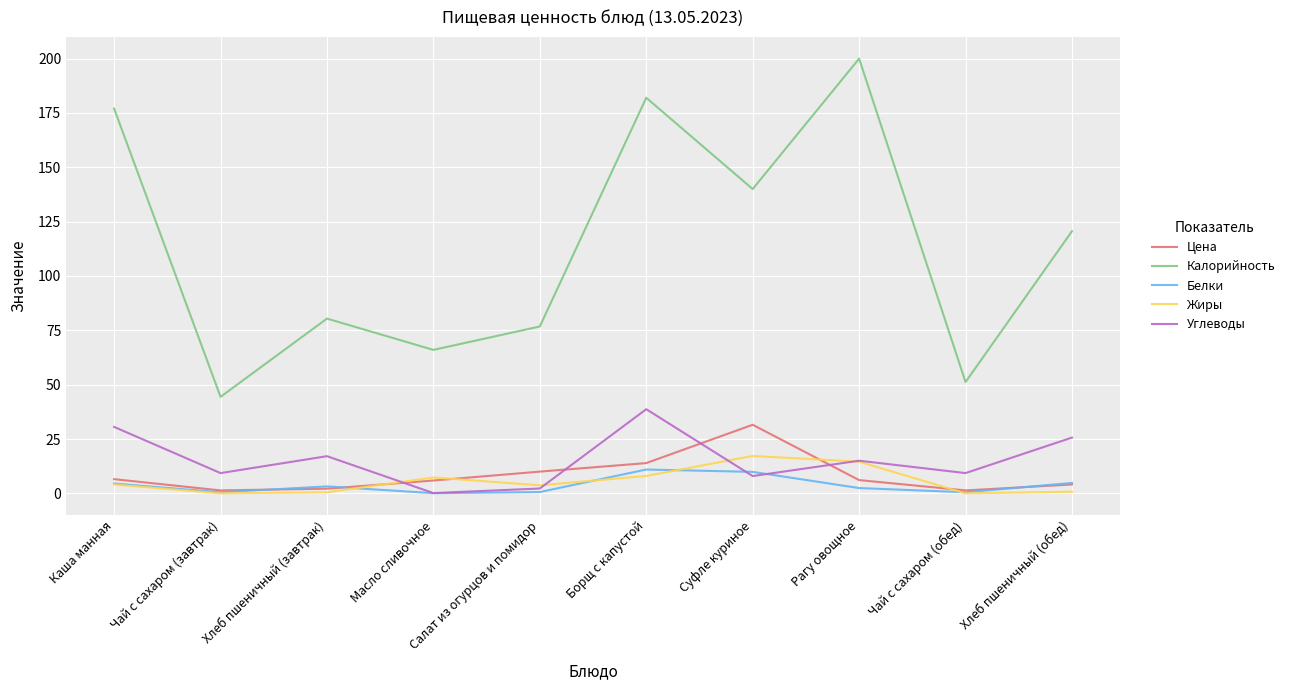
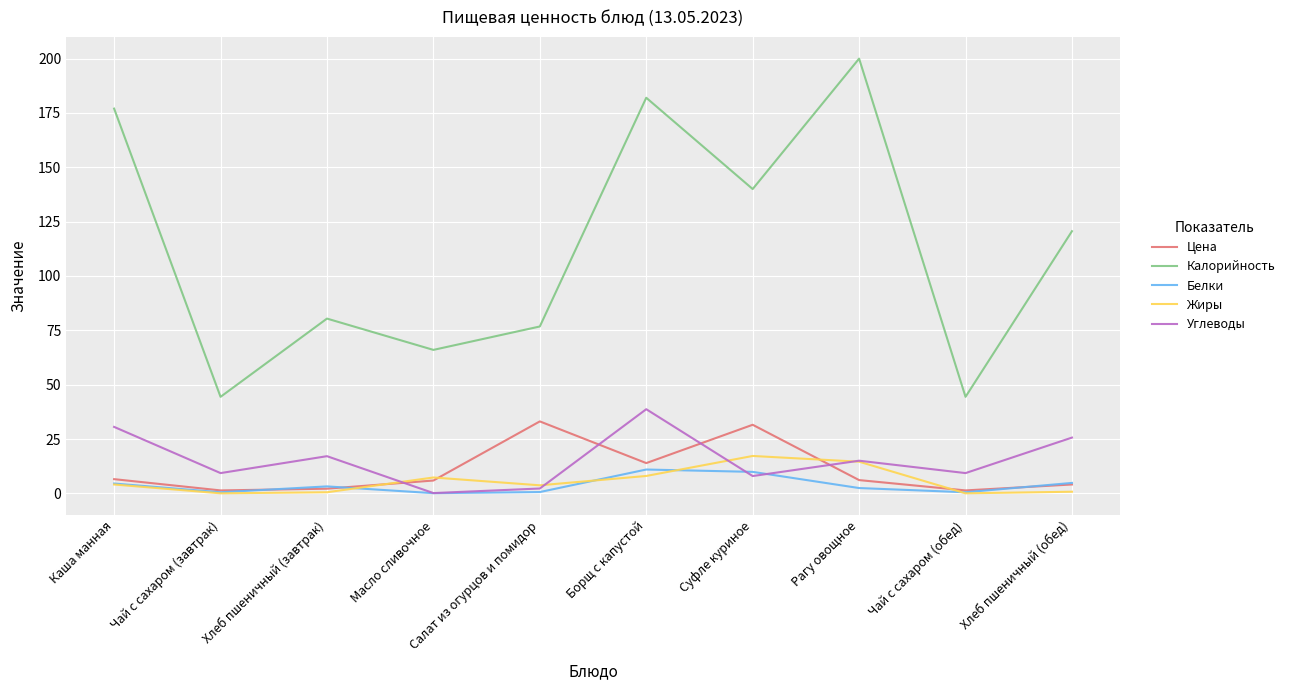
Цена, Салат из огурцов и помидор: 10 -> 33
Калорийность, Чай с сахаром (обед): 51 -> 44
